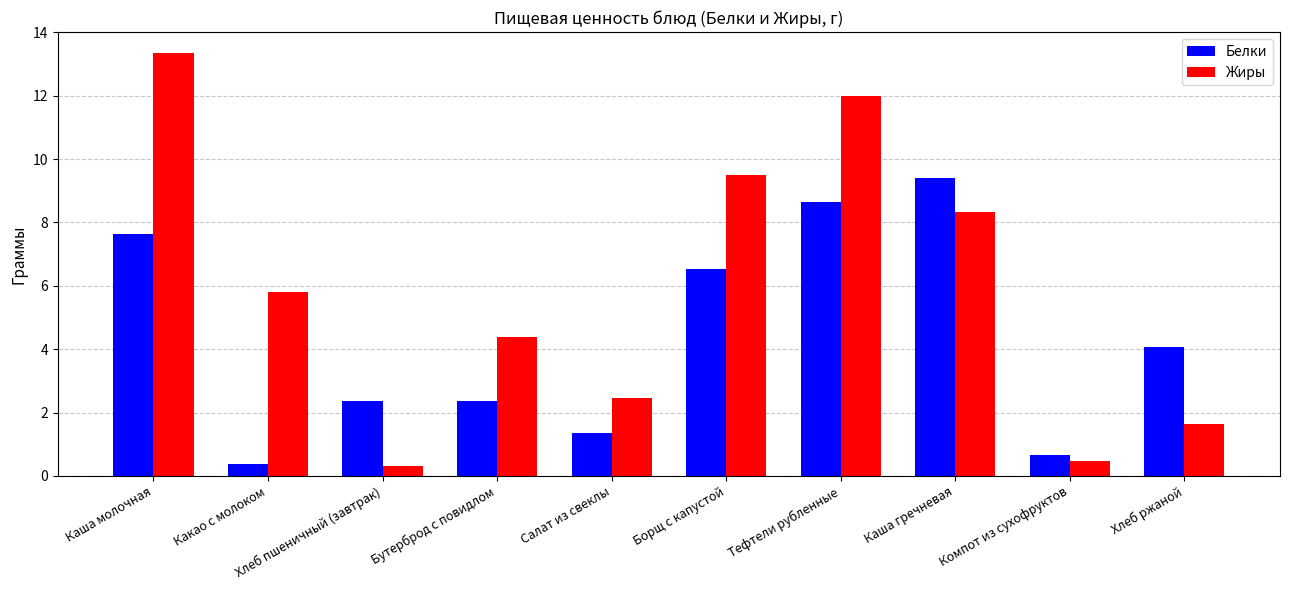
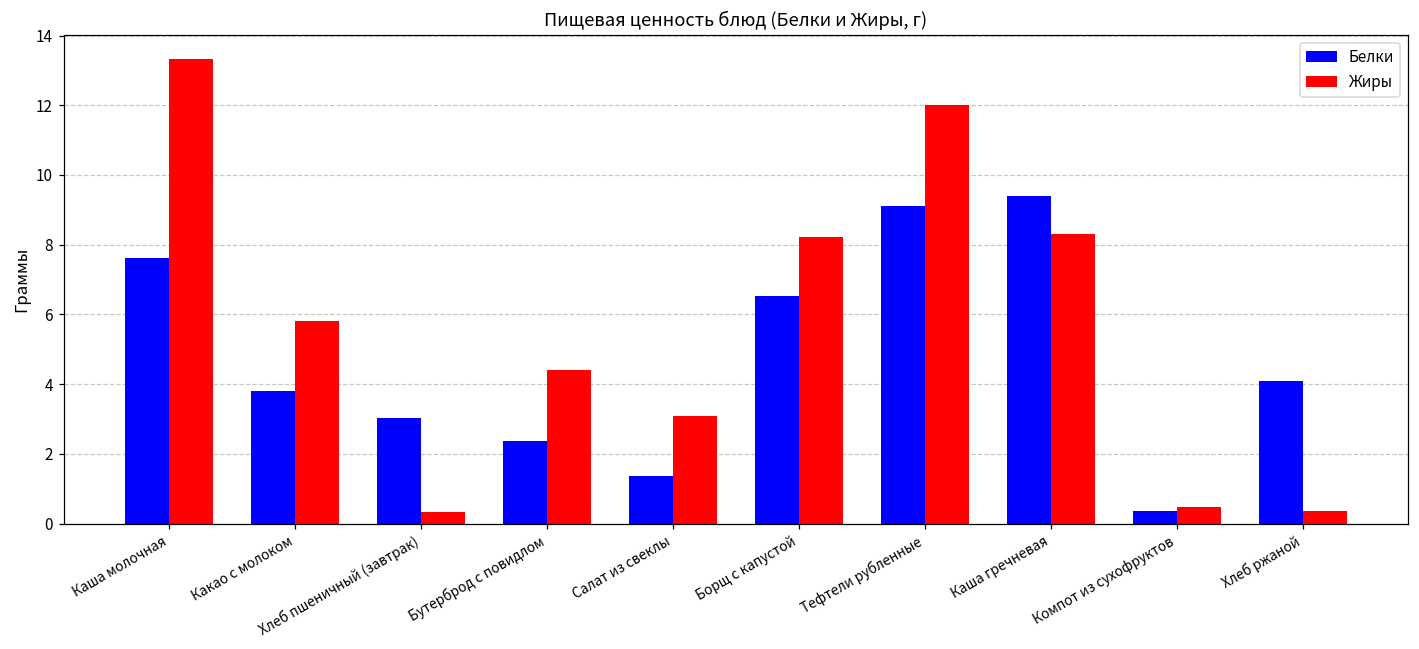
Белки, Какао с молоком: 0.4 -> 3.8
Белки, Хлеб пшеничный (завтрак): 2.4 -> 3.0
Жиры, Салат из свеклы: 2.5 -> 3.1
Жиры, Борщ с капустой: 9.5 -> 8.2
Белки, Тефтели рубленные: 8.7 -> 9.1
Белки, Компот из сухофруктов: 0.7 -> 0.4
Жиры, Хлеб ржаной: 1.6 -> 0.4
